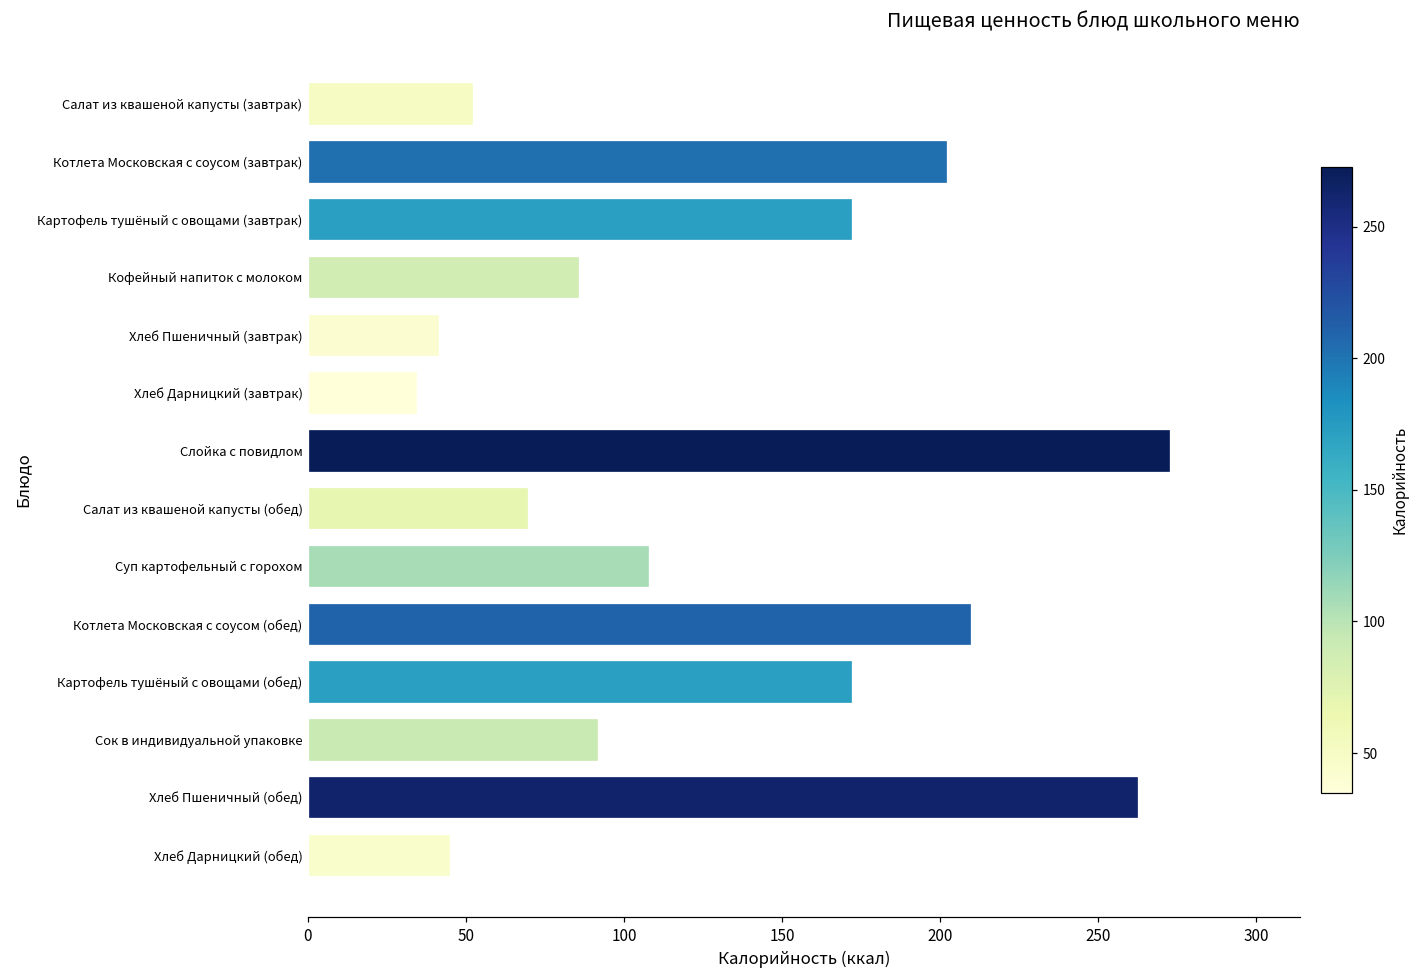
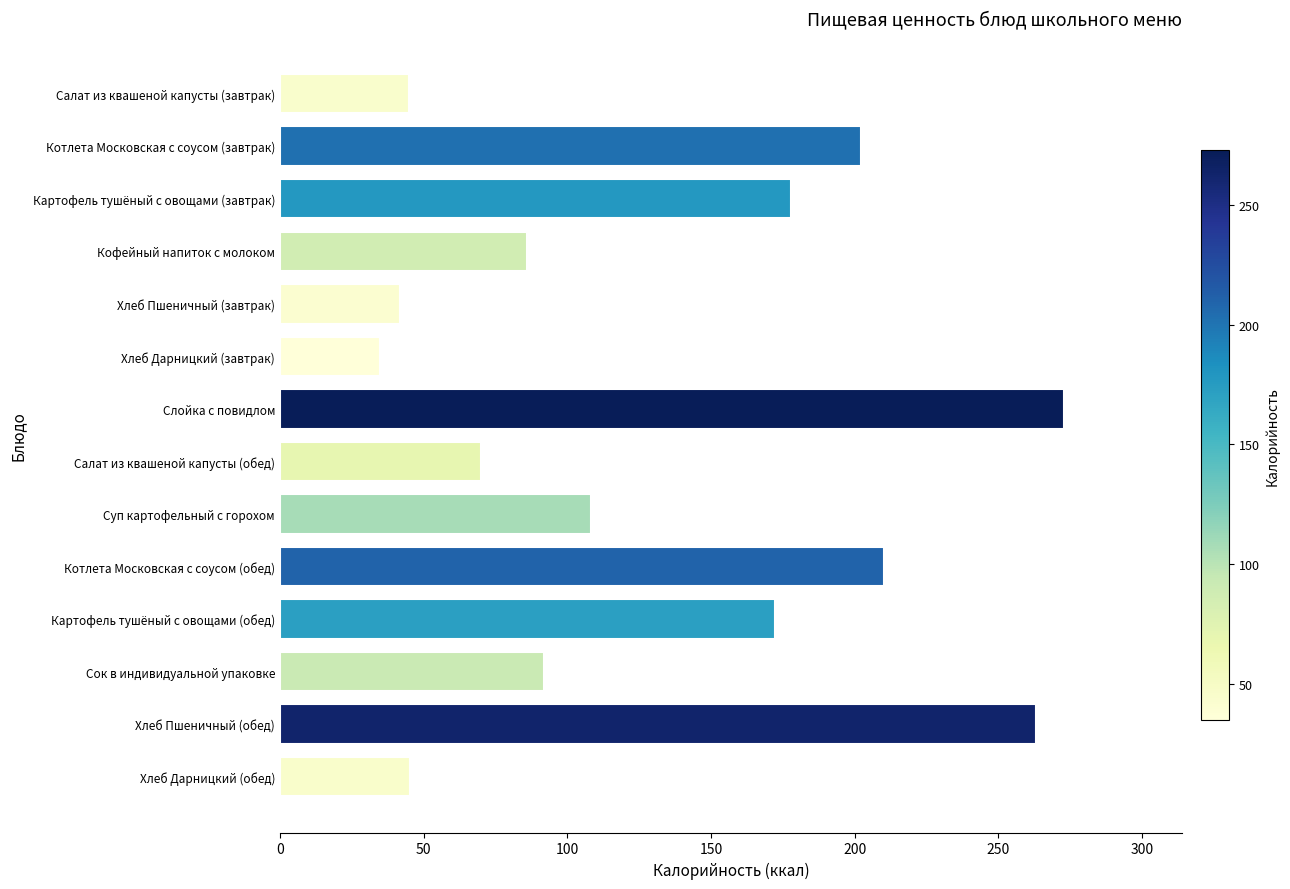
Салат из квашеной капусты (завтрак): 52 -> 45
Картофель тушёный с овощами (завтрак): 172 -> 178
